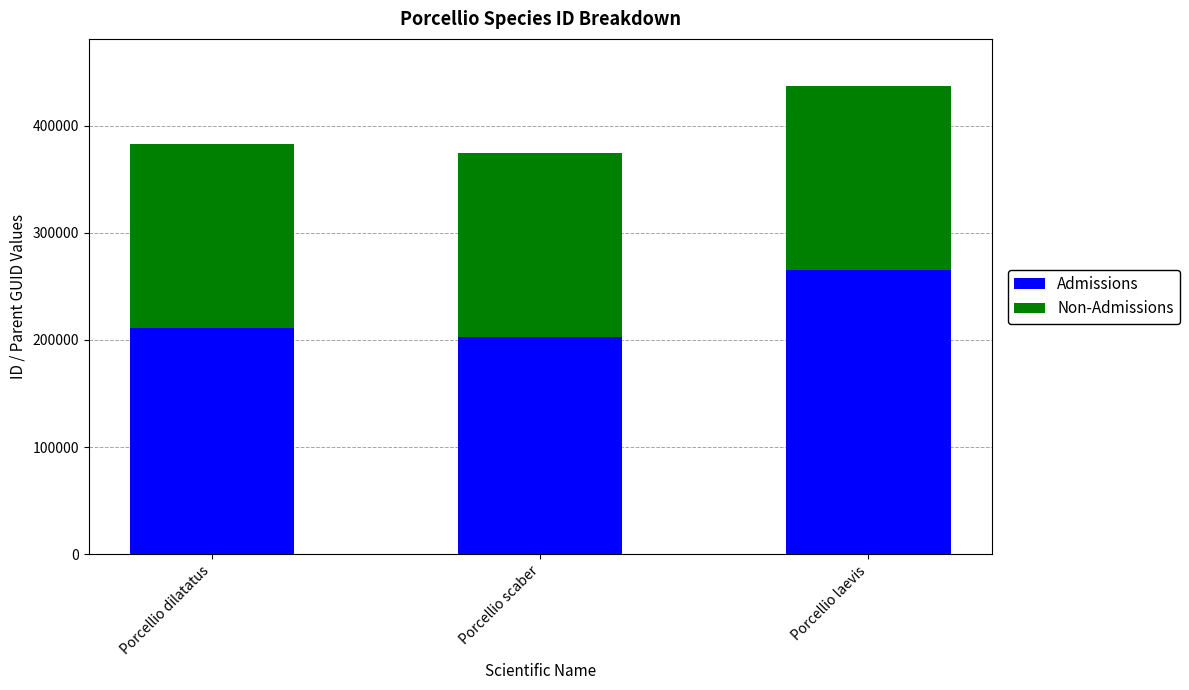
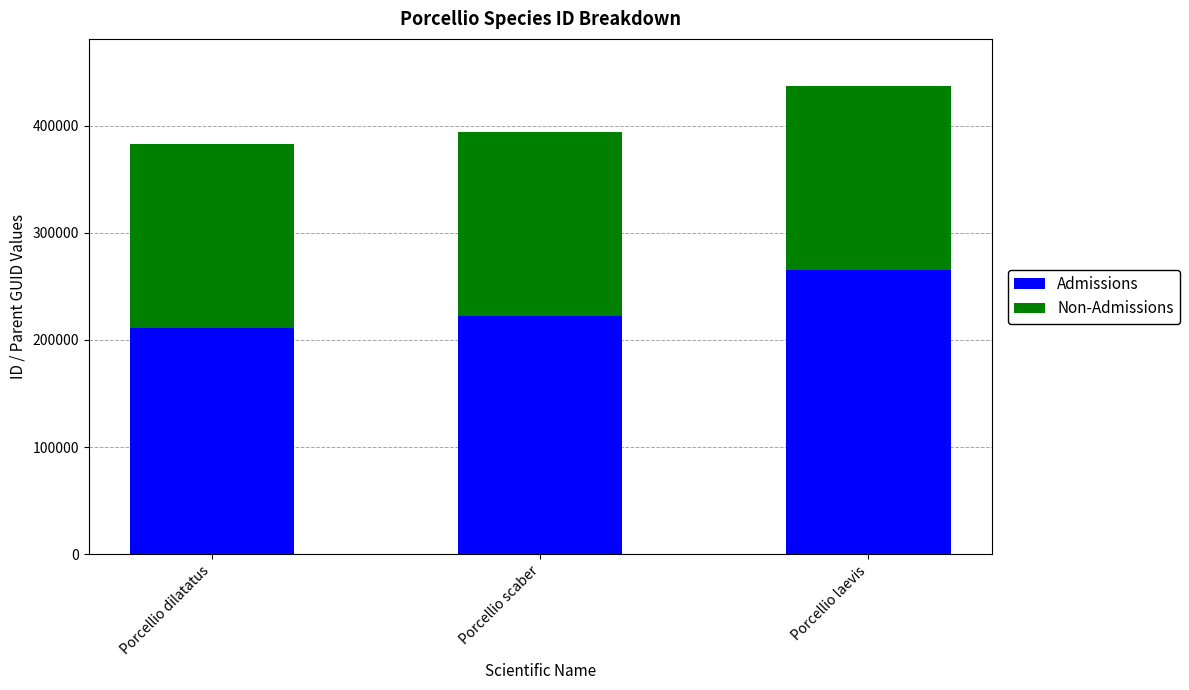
Admissions, Porcellio scaber: 203000 -> 222000
